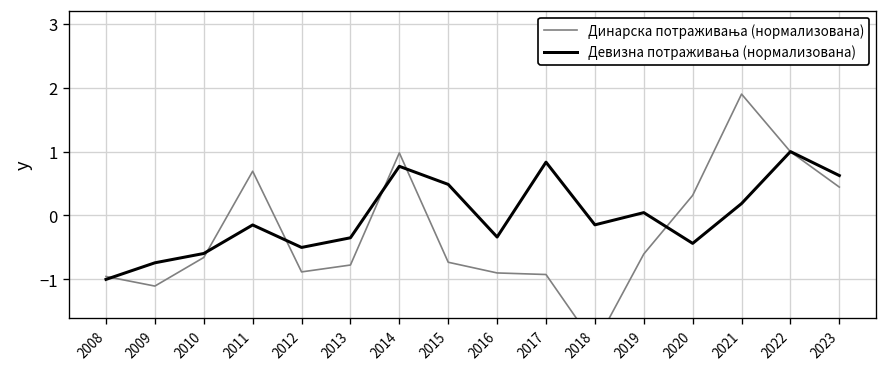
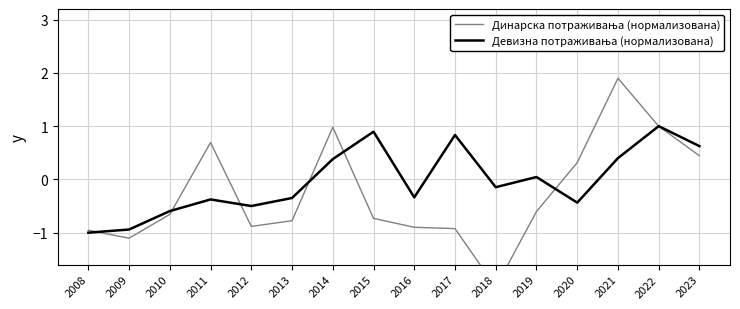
Девизна потраживања (нормализована), 2009: -0.7 -> -0.9
Девизна потраживања (нормализована), 2011: -0.1 -> -0.4
Девизна потраживања (нормализована), 2014: 0.8 -> 0.4
Девизна потраживања (нормализована), 2015: 0.5 -> 0.9
Девизна потраживања (нормализована), 2021: 0.2 -> 0.4
